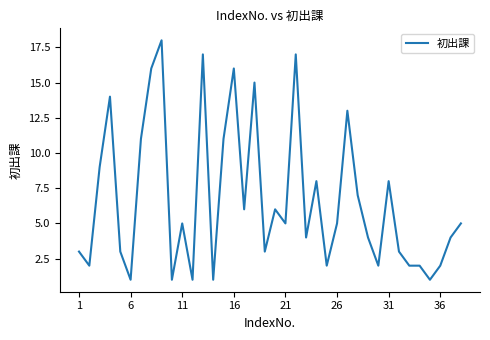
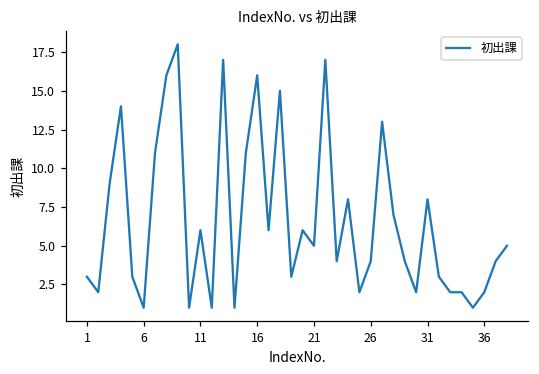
11: 5 -> 6
26: 5 -> 4
